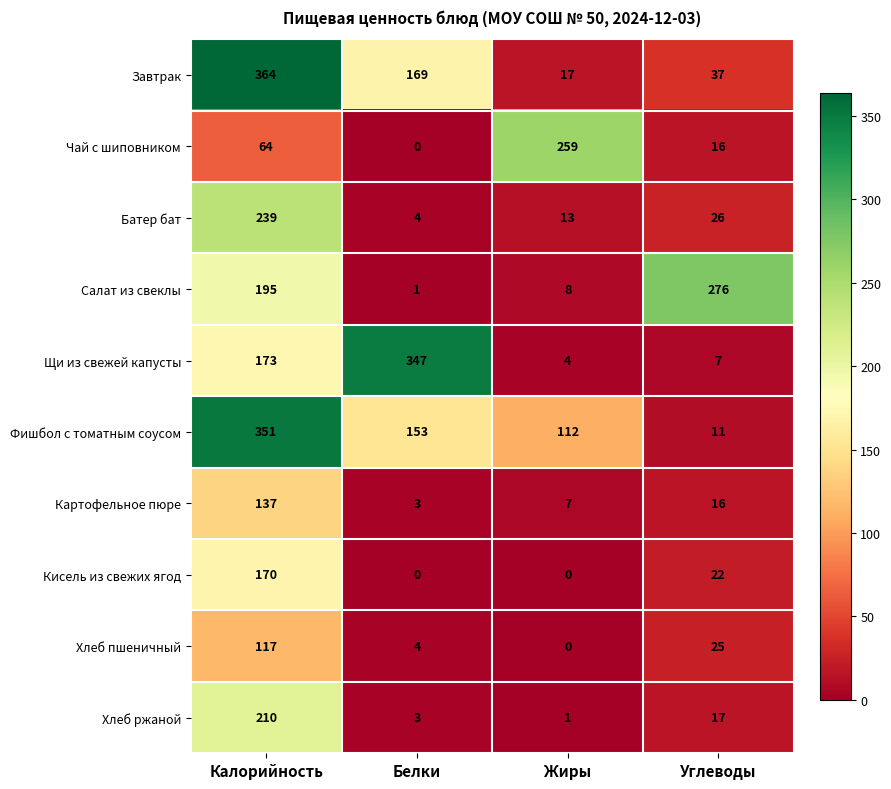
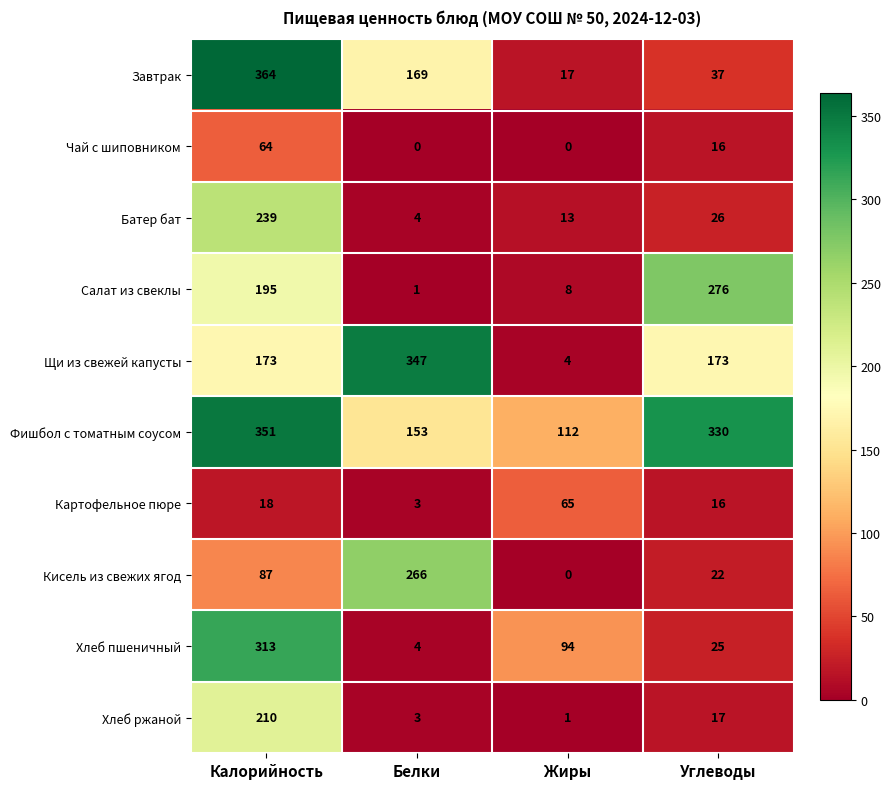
Чай с шиповником, Жиры: 259 -> 0
Щи из свежей капусты, Углеводы: 7 -> 173
Фишбол с томатным соусом, Углеводы: 11 -> 330
Картофельное пюре, Калорийность: 137 -> 18
Картофельное пюре, Жиры: 7 -> 65
Кисель из свежих ягод, Калорийность: 170 -> 87
Кисель из свежих ягод, Белки: 0 -> 266
Хлеб пшеничный, Калорийность: 117 -> 313
Хлеб пшеничный, Жиры: 0 -> 94
